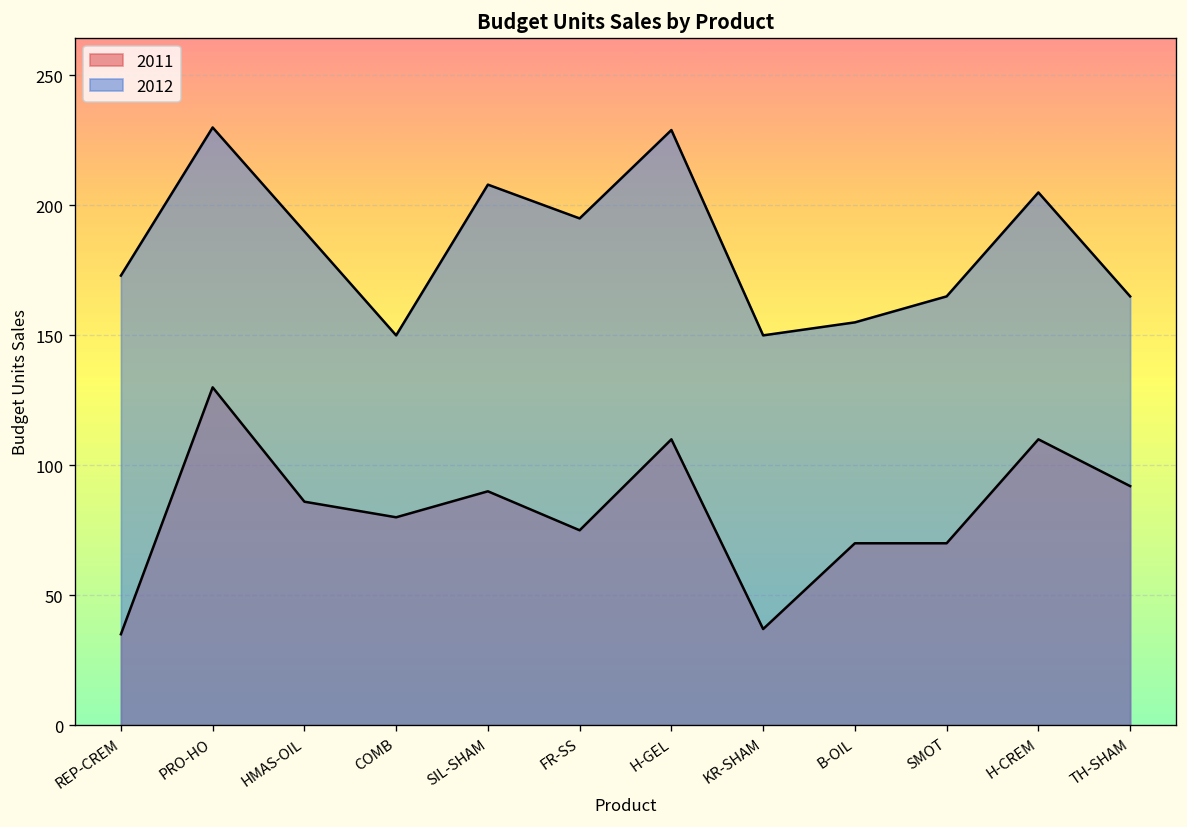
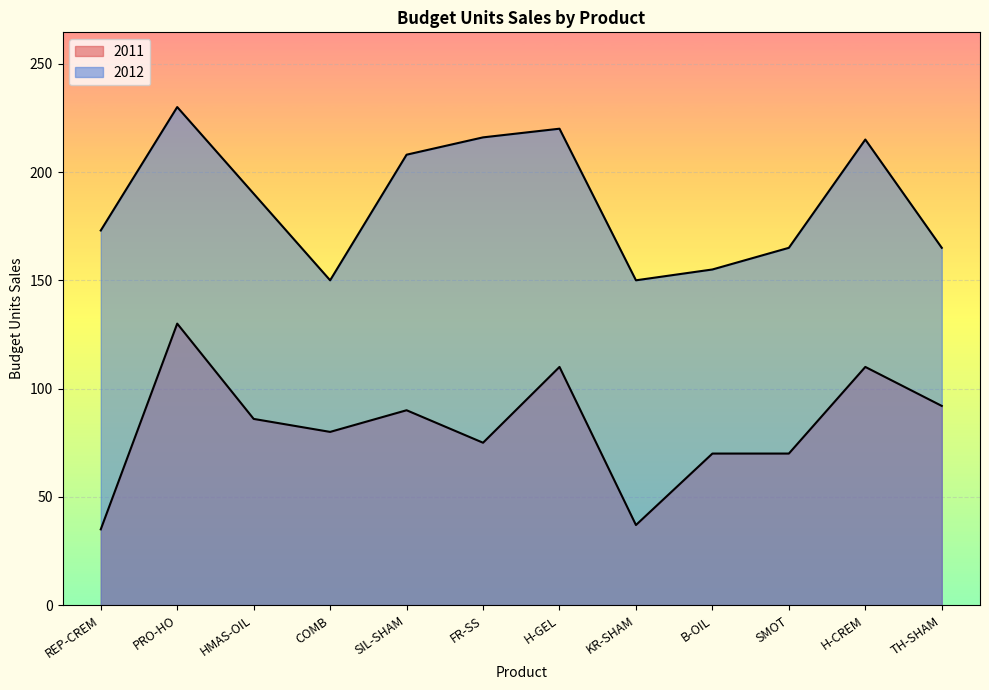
2012, FR-SS: 195 -> 216
2012, H-GEL: 229 -> 220
2012, H-CREM: 205 -> 215
